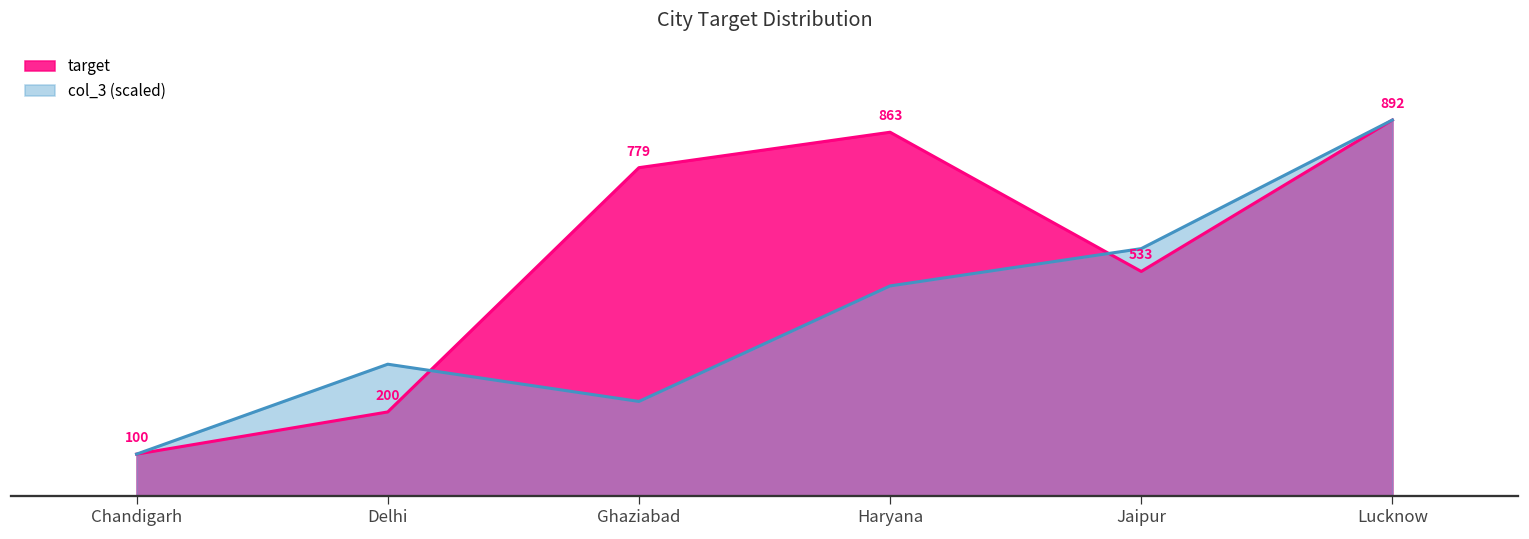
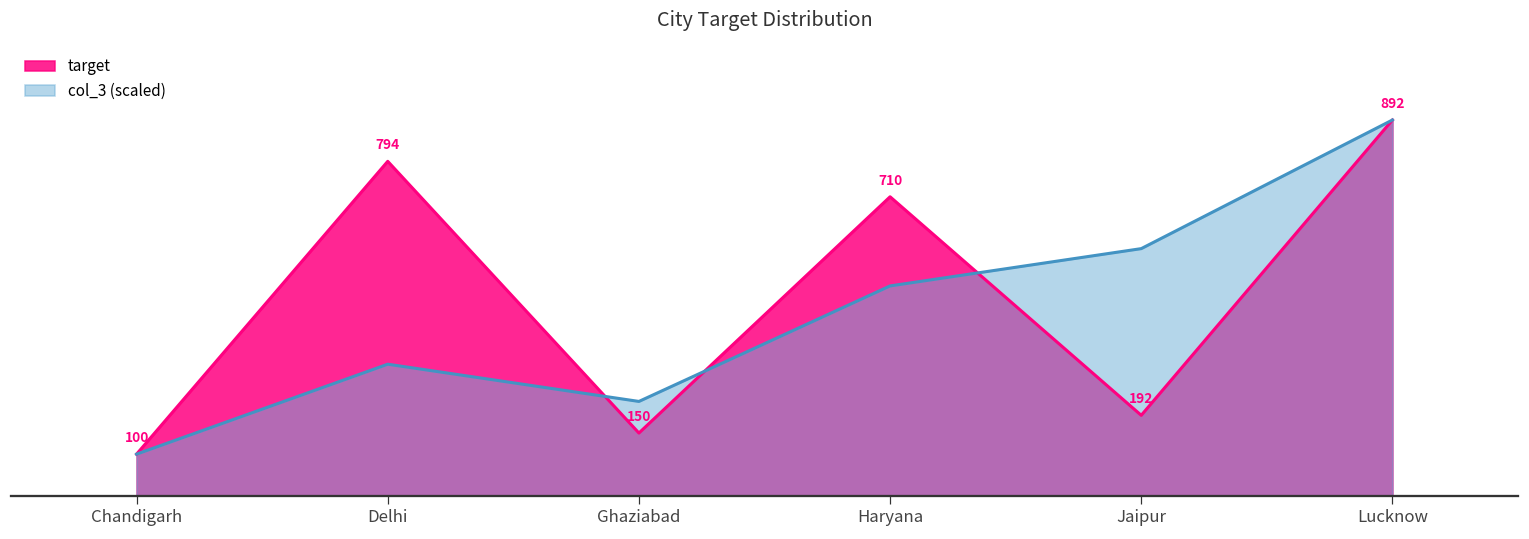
target, Delhi: 200 -> 794
target, Ghaziabad: 779 -> 150
target, Haryana: 863 -> 710
target, Jaipur: 533 -> 192
